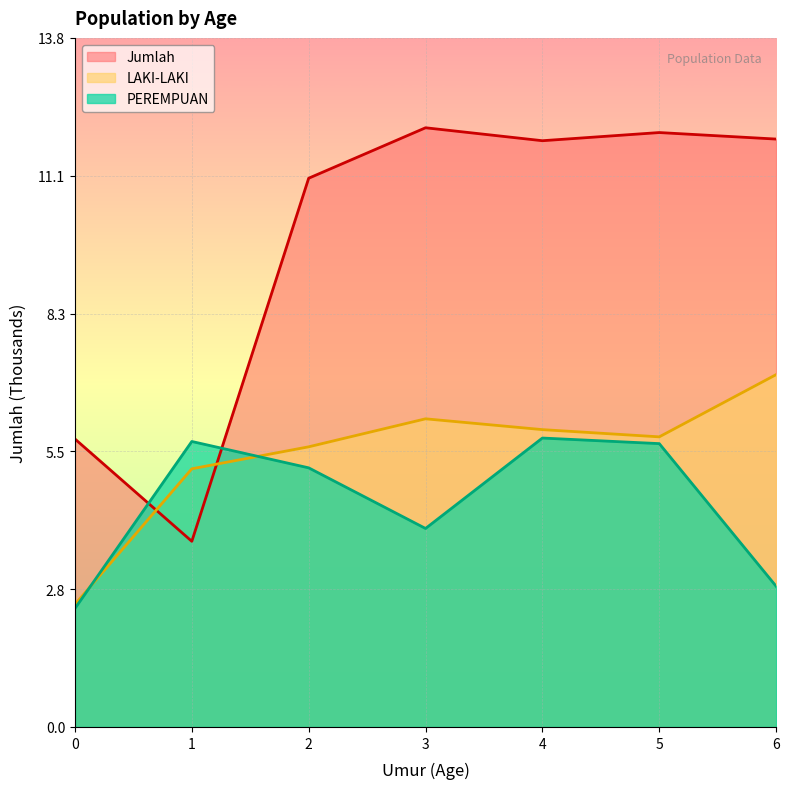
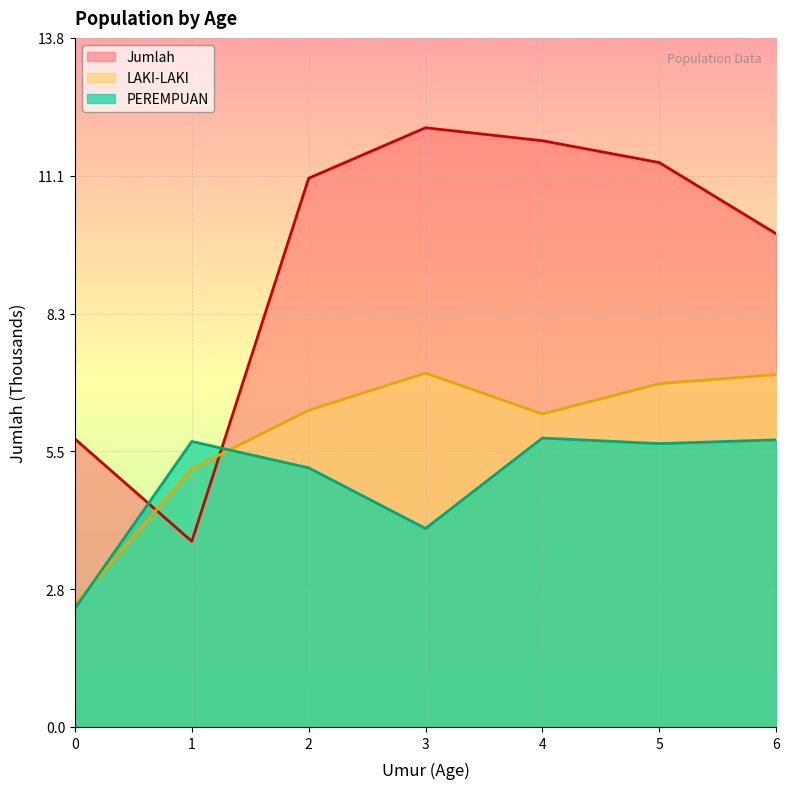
LAKI-LAKI, 2: 5.6 -> 6.4
LAKI-LAKI, 3: 6.2 -> 7.1
LAKI-LAKI, 4: 6.0 -> 6.3
Jumlah, 5: 11.9 -> 11.3
LAKI-LAKI, 5: 5.8 -> 6.9
Jumlah, 6: 11.8 -> 9.9
PEREMPUAN, 6: 2.8 -> 5.8
